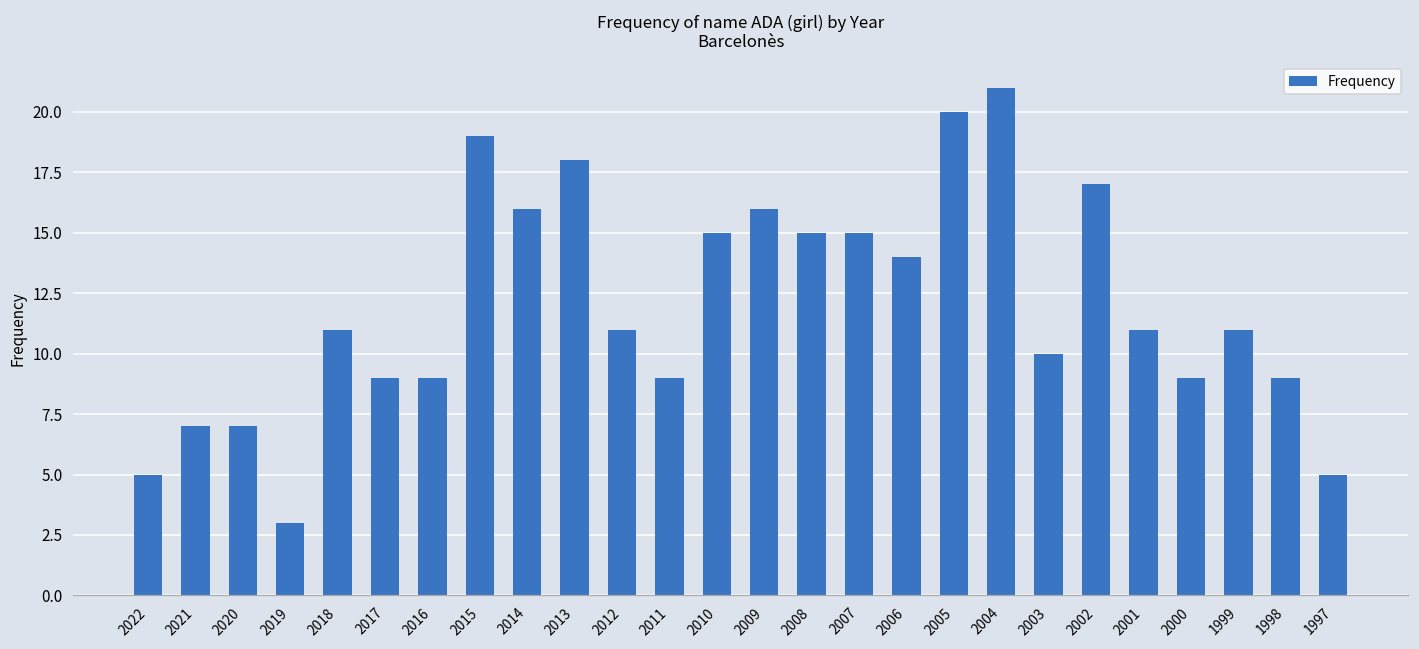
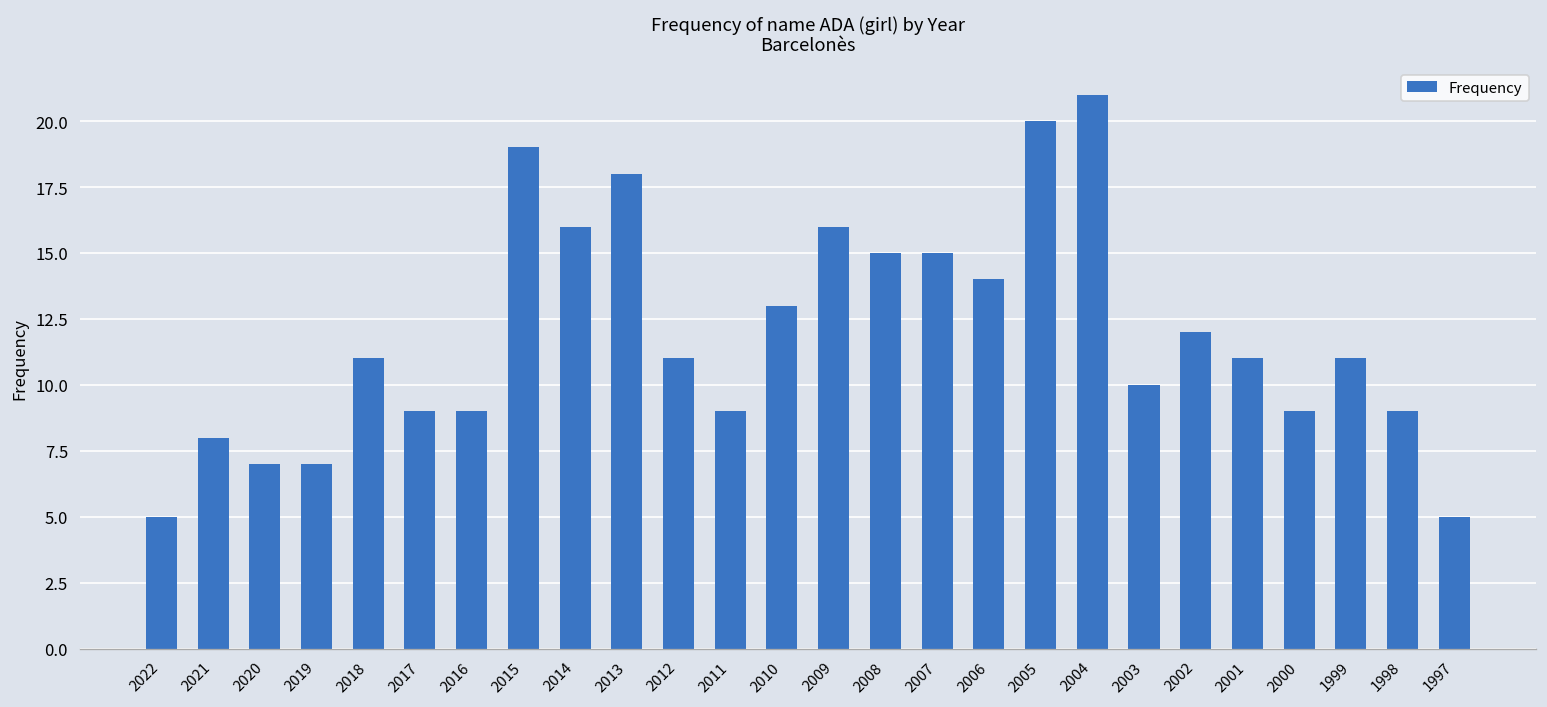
2021: 7 -> 8
2019: 3 -> 7
2010: 15 -> 13
2002: 17 -> 12
